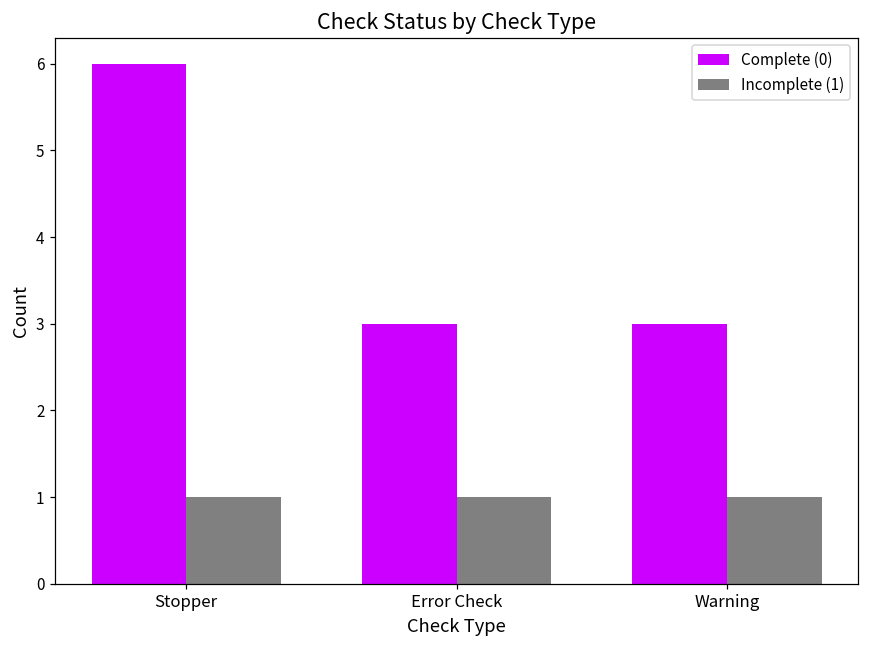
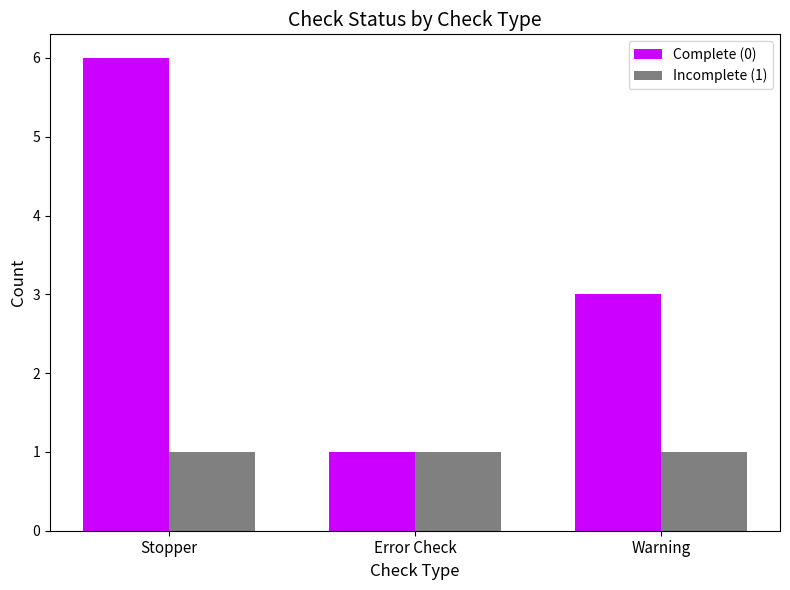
Complete (0), Error Check: 3 -> 1
